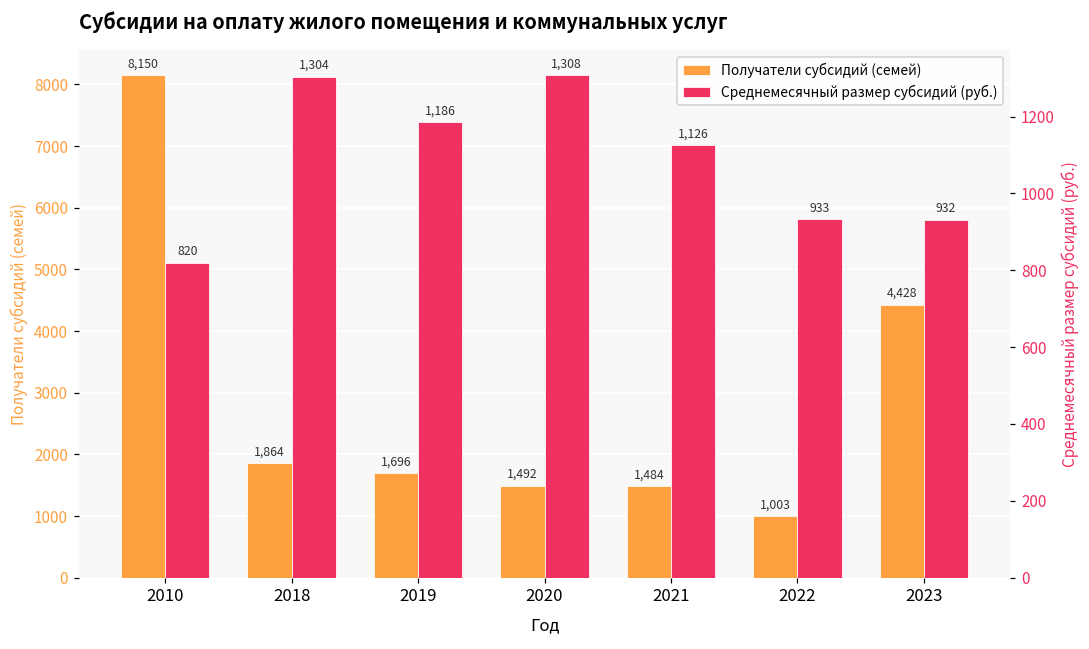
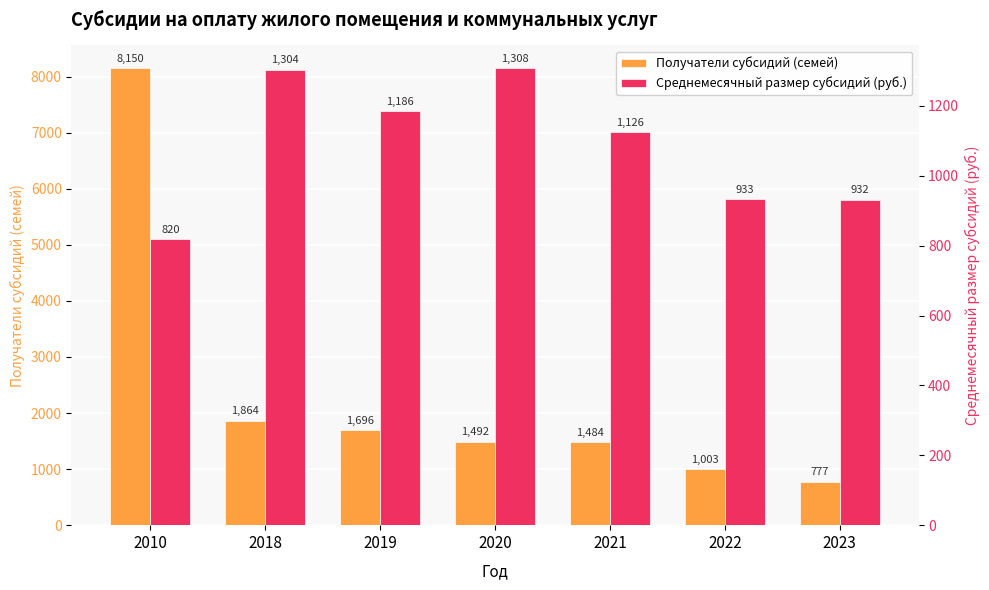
Получатели субсидий (семей), 2023: 4,428 -> 777
